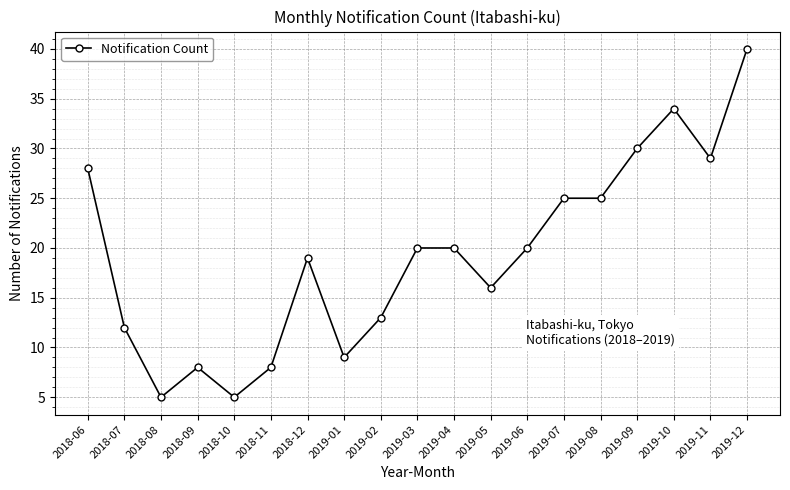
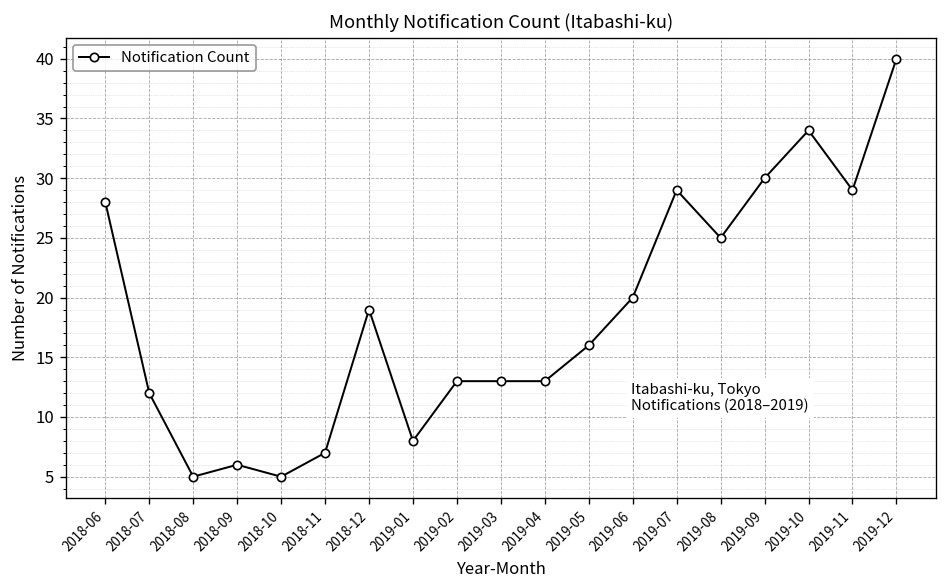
2018-09: 8 -> 6
2018-11: 8 -> 7
2019-01: 9 -> 8
2019-03: 20 -> 13
2019-04: 20 -> 13
2019-07: 25 -> 29
